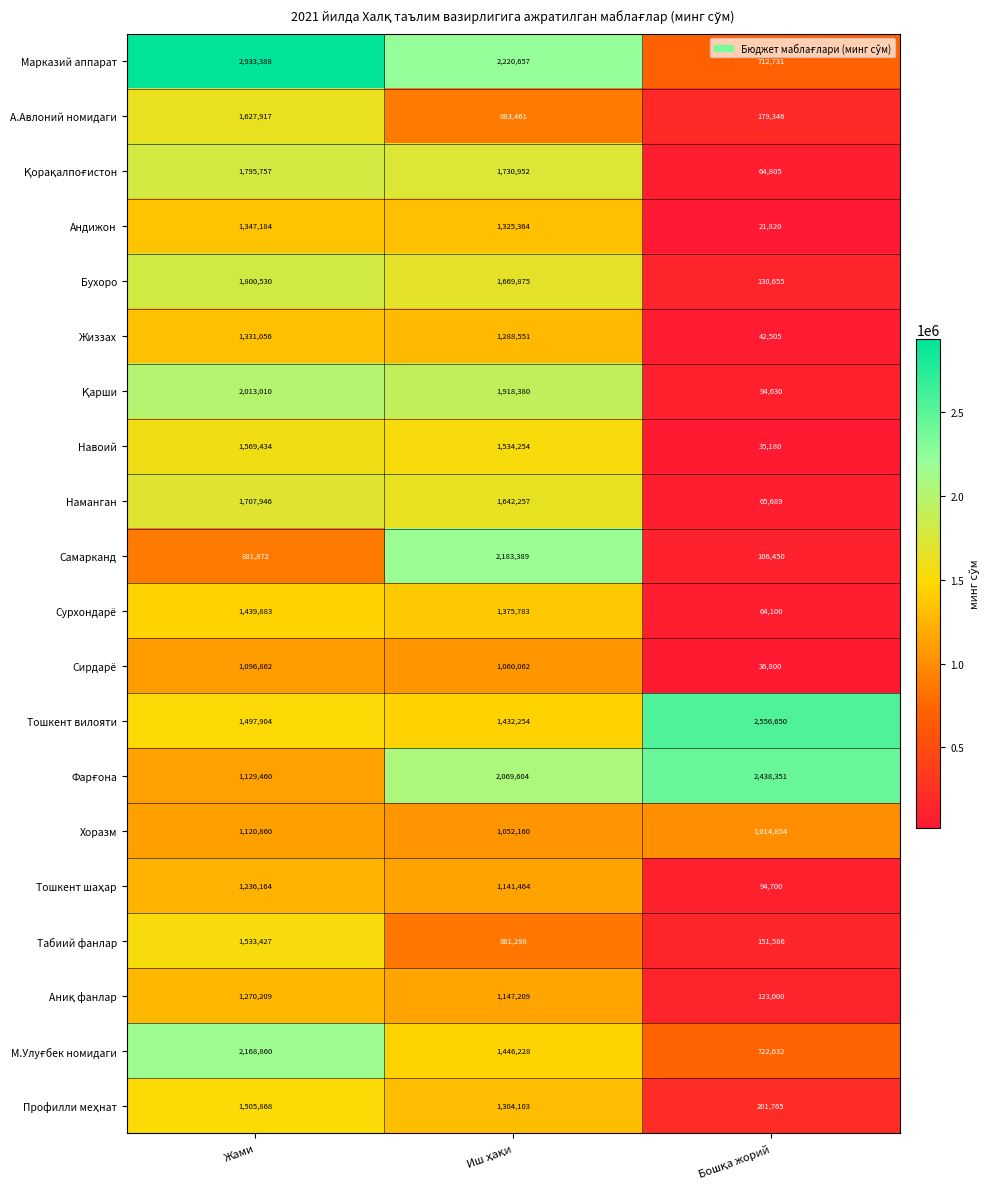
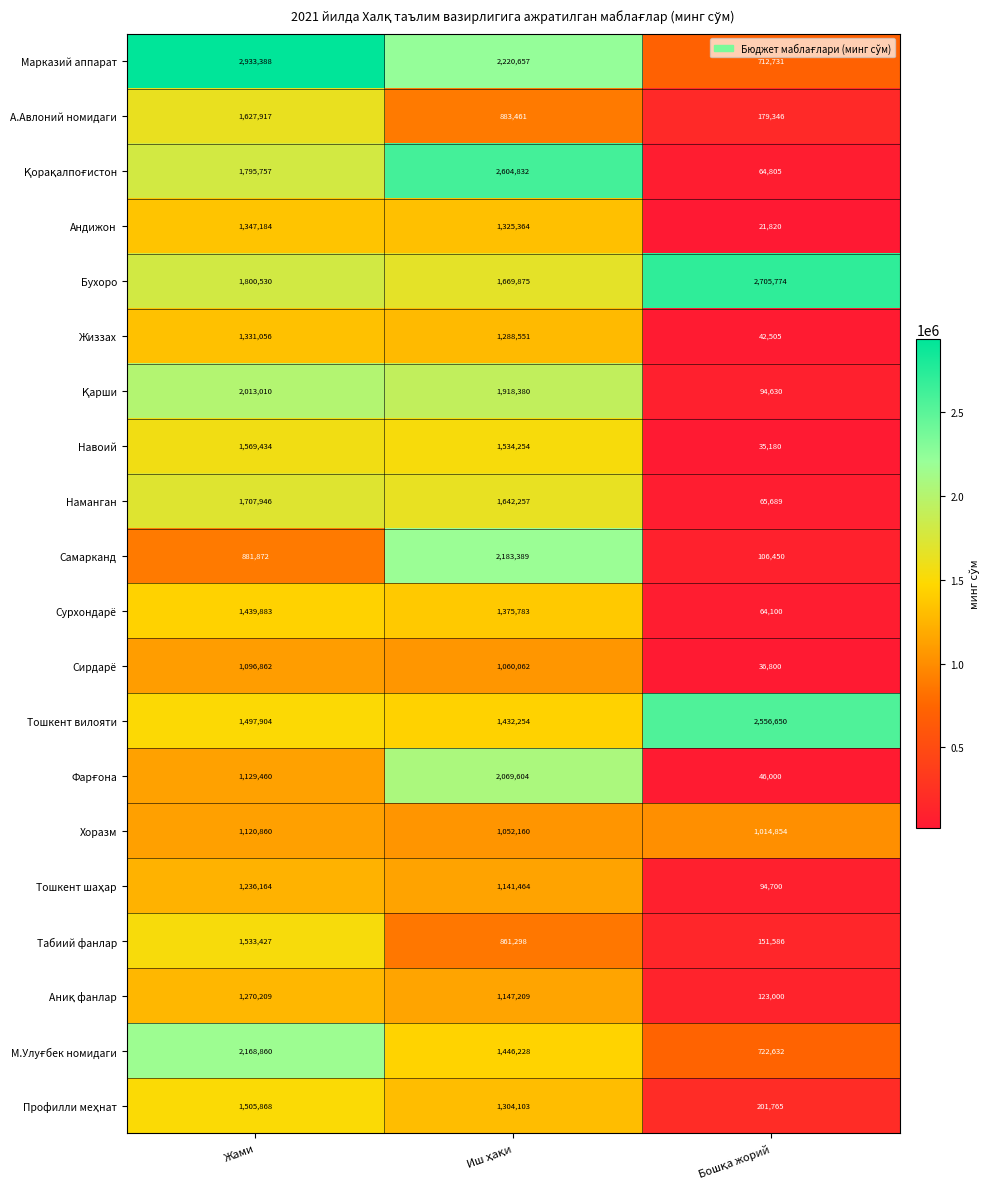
Қорақалпоғистон, Иш ҳақи: 1,730,952 -> 2,604,832
Бухоро, Бошқа жорий: 130,655 -> 2,705,774
Фарғона, Бошқа жорий: 2,438,351 -> 46,000
